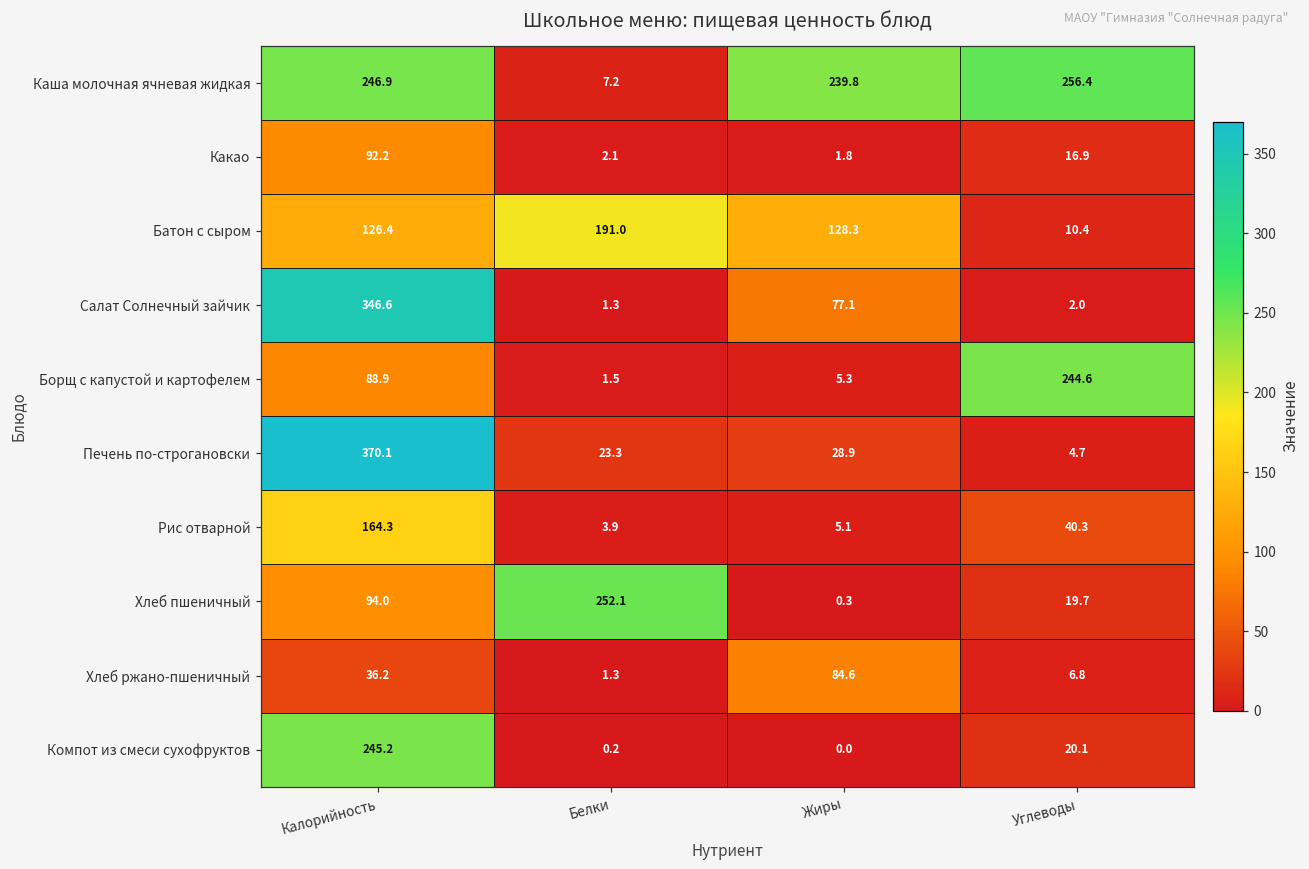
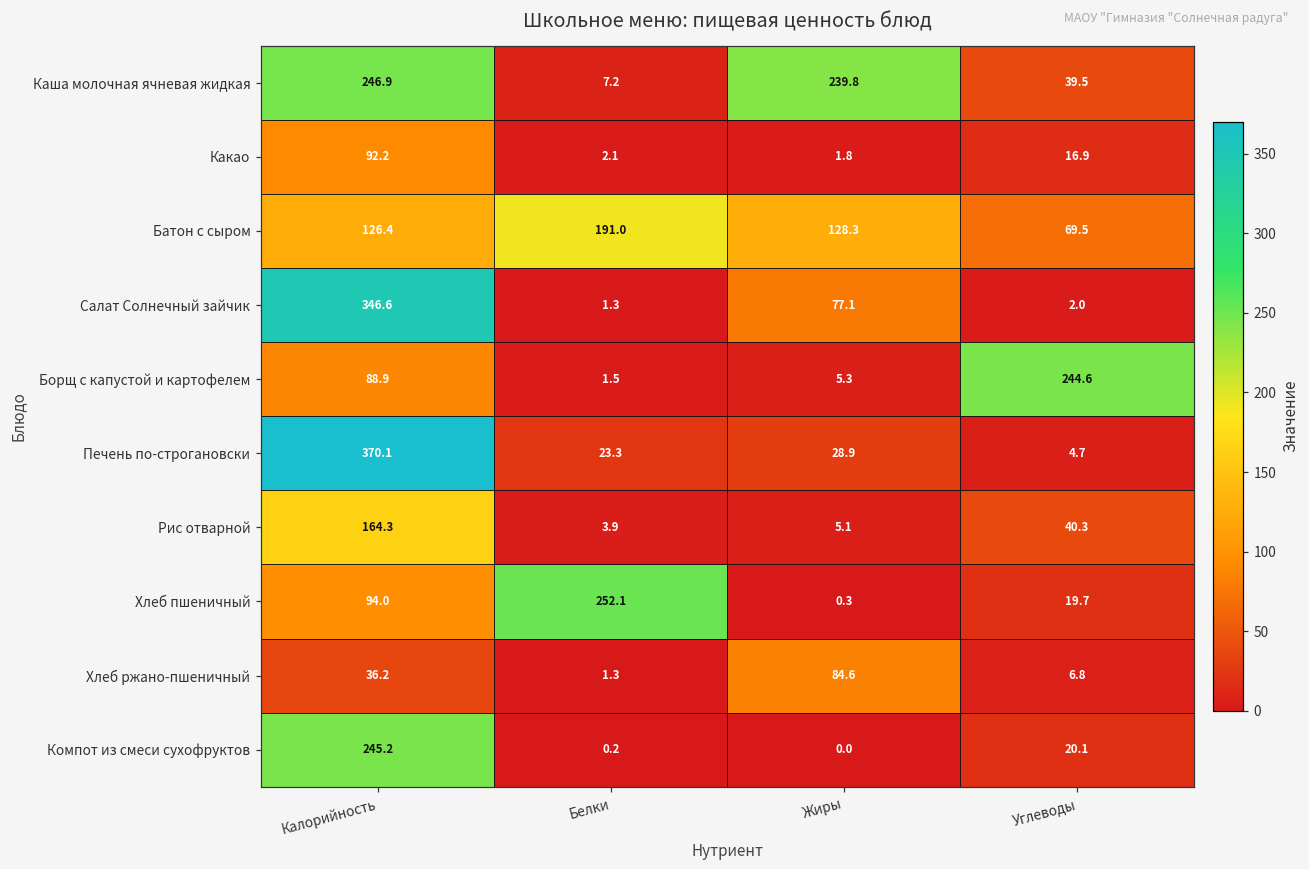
Каша молочная ячневая жидкая, Углеводы: 256.4 -> 39.5
Батон с сыром, Углеводы: 10.4 -> 69.5
